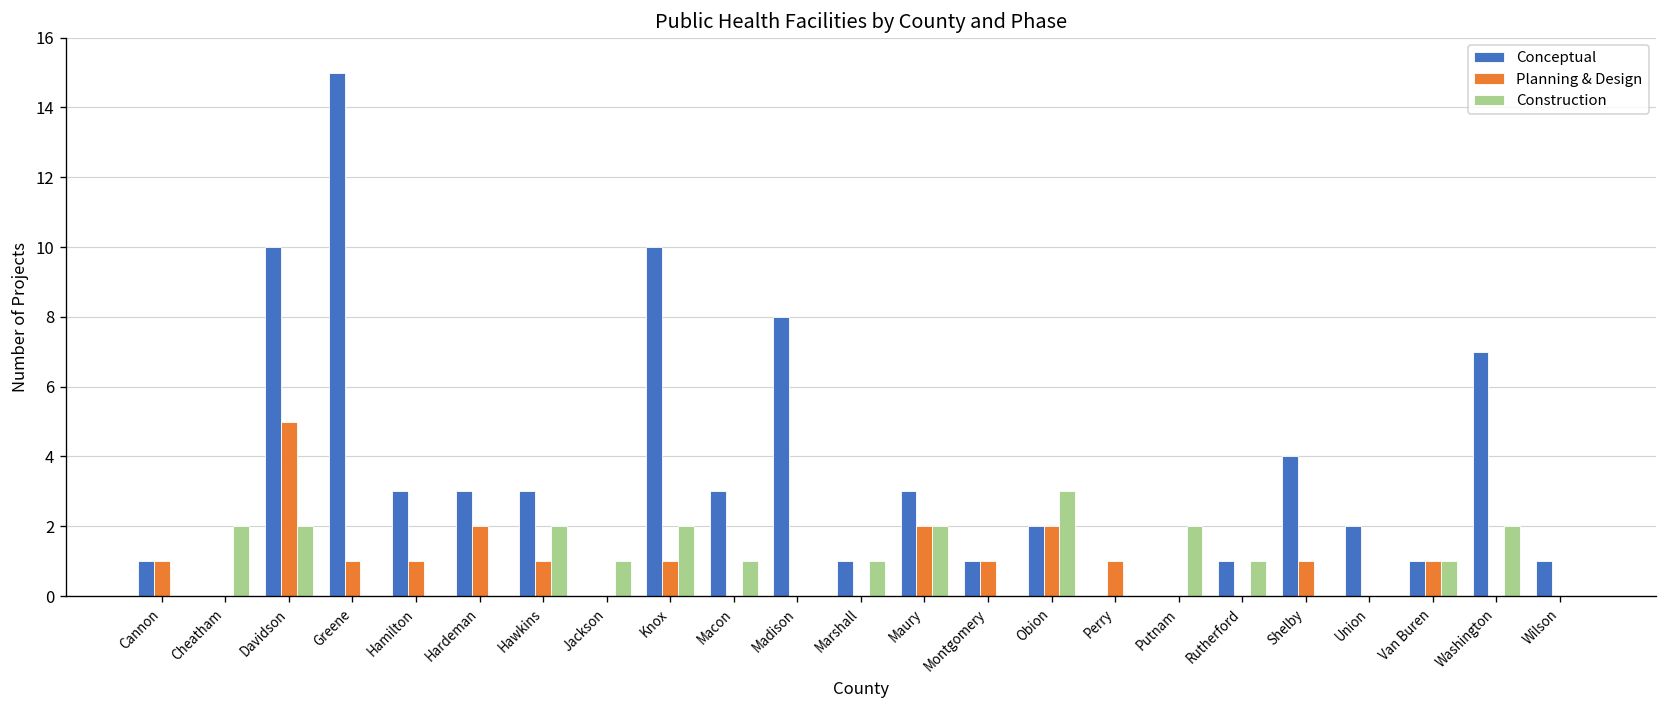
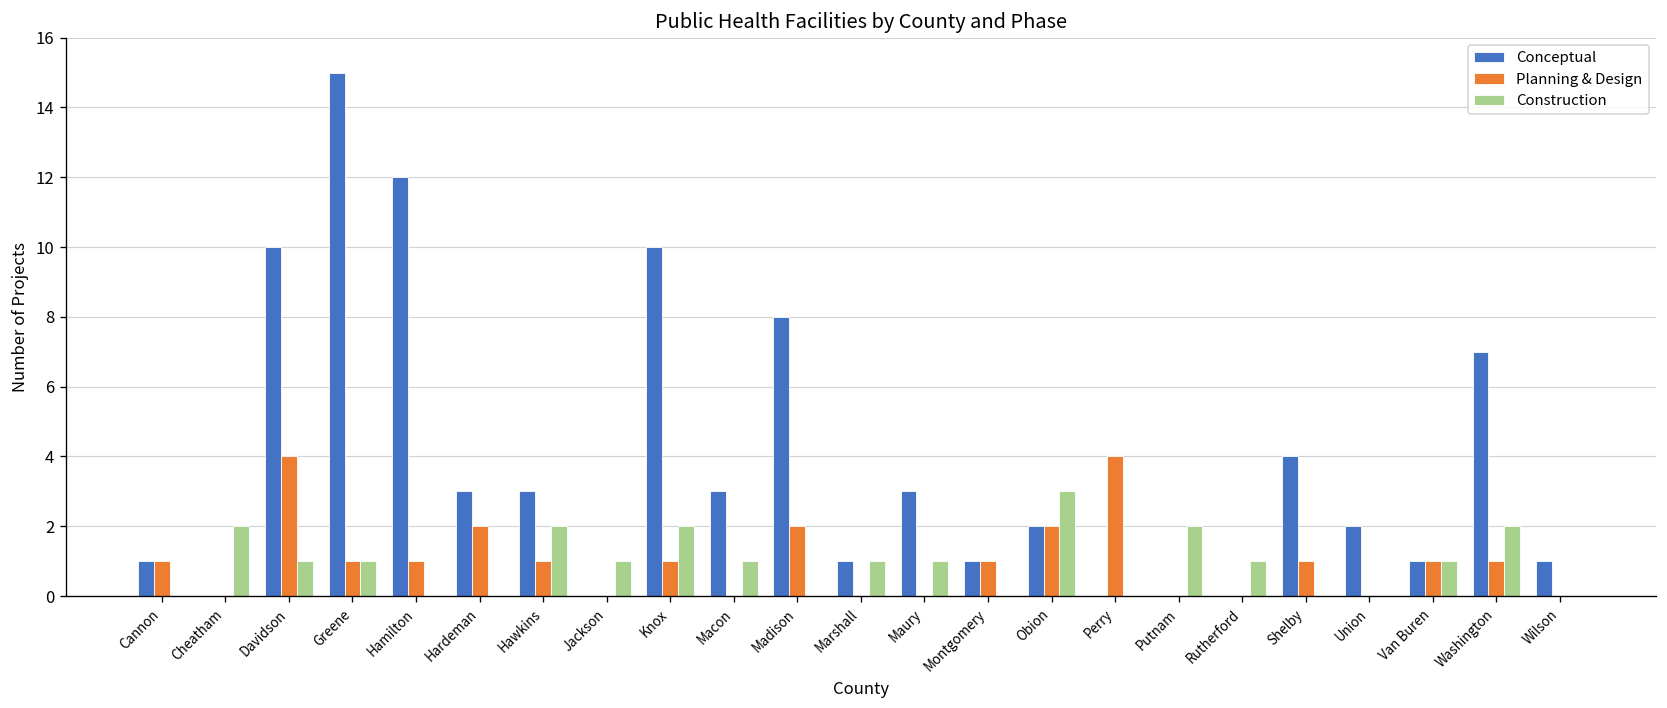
Planning & Design, Davidson: 5 -> 4
Construction, Davidson: 2 -> 1
Construction, Greene: 0 -> 1
Conceptual, Hamilton: 3 -> 12
Planning & Design, Madison: 0 -> 2
Planning & Design, Maury: 2 -> 0
Construction, Maury: 2 -> 1
Planning & Design, Perry: 1 -> 4
Conceptual, Rutherford: 1 -> 0
Planning & Design, Washington: 0 -> 1
